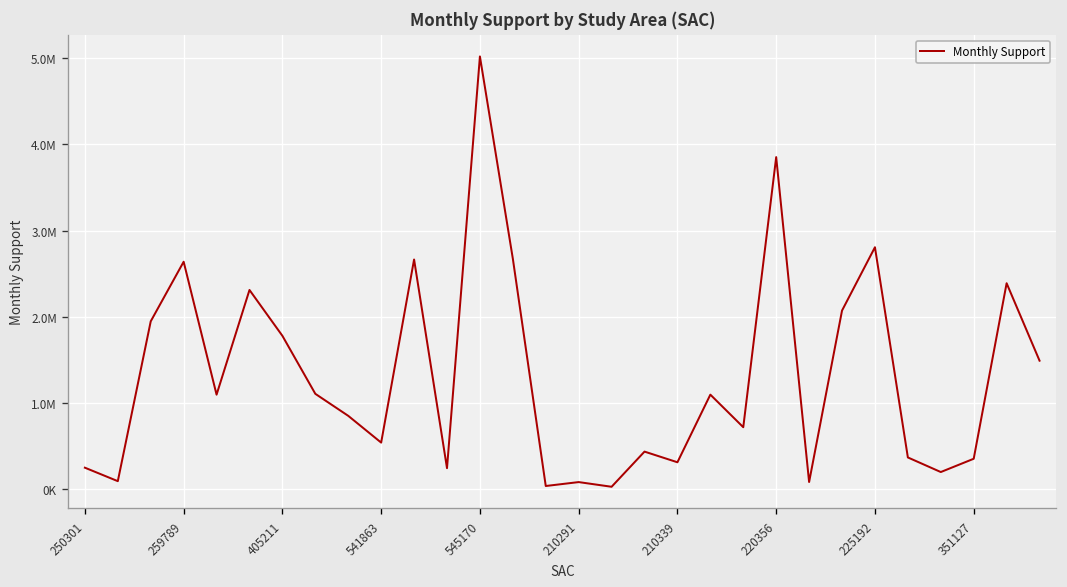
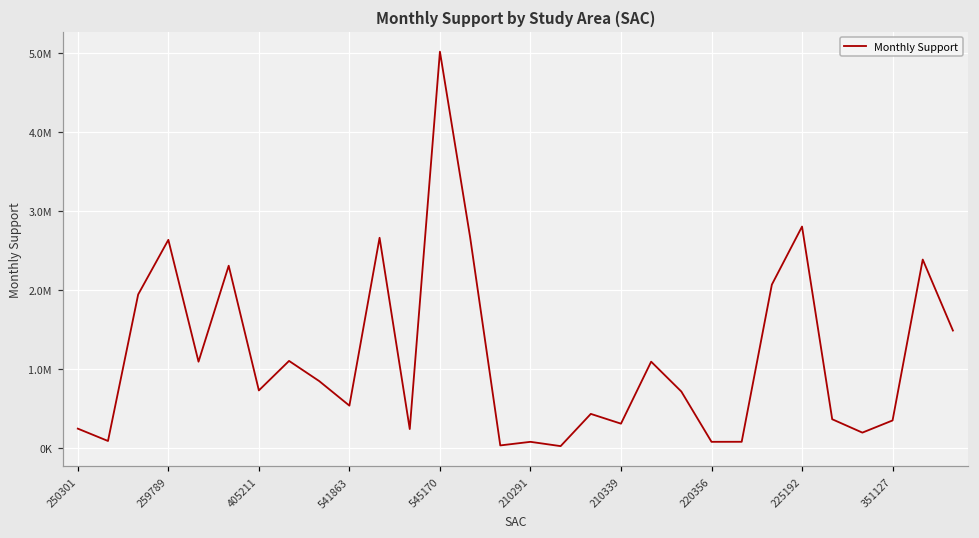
405211: 1800000 -> 700000
220356: 3900000 -> 100000
